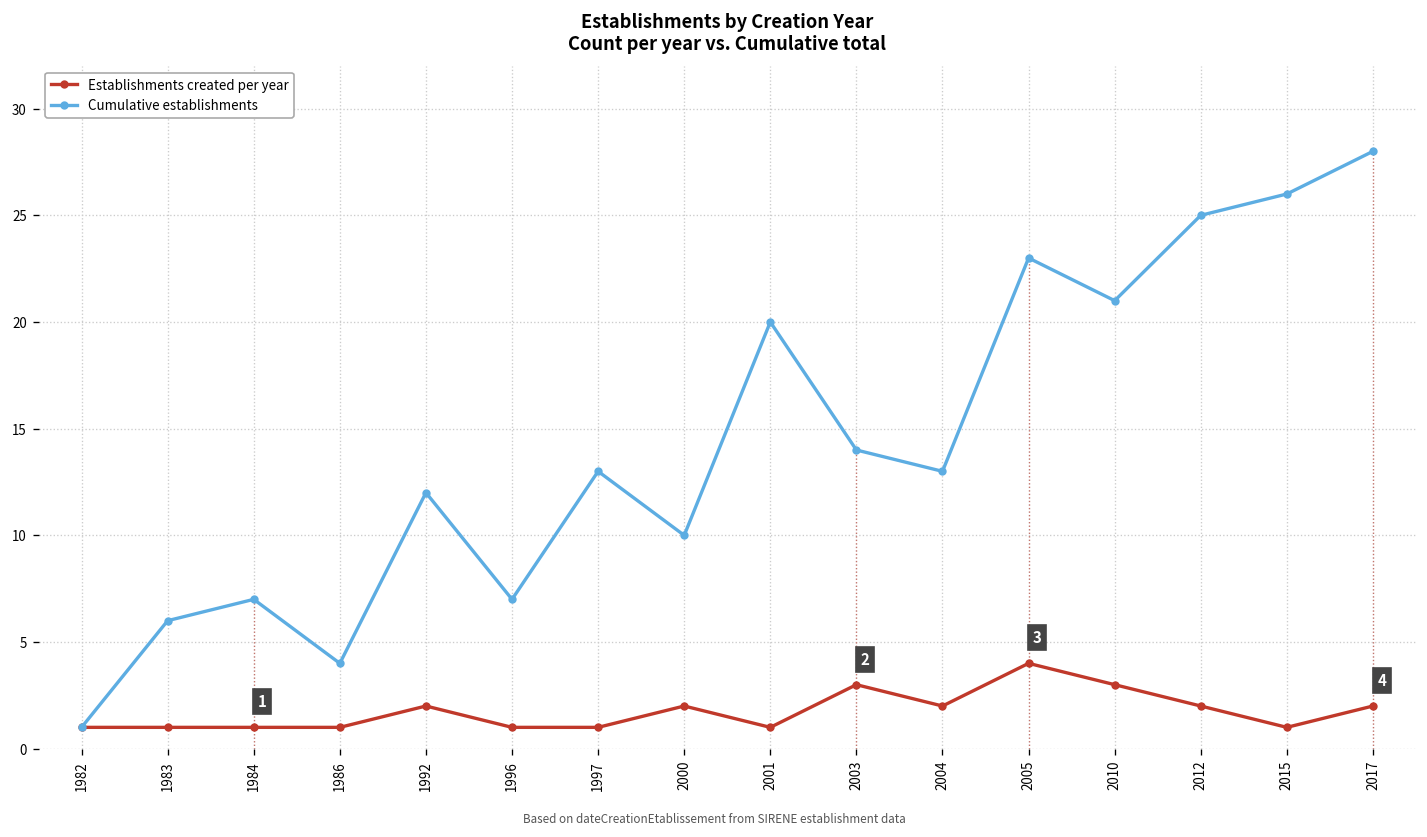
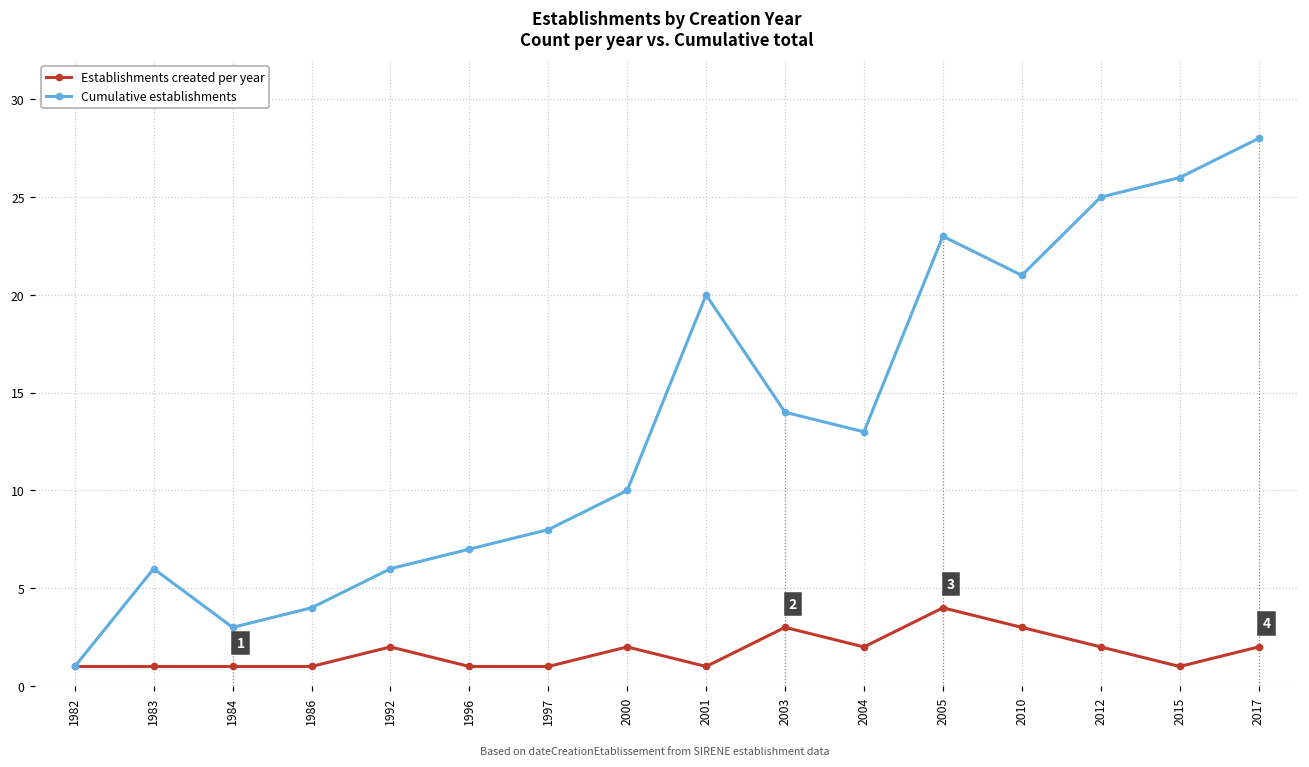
Cumulative establishments, 1984: 7 -> 3
Cumulative establishments, 1992: 12 -> 6
Cumulative establishments, 1997: 13 -> 8
